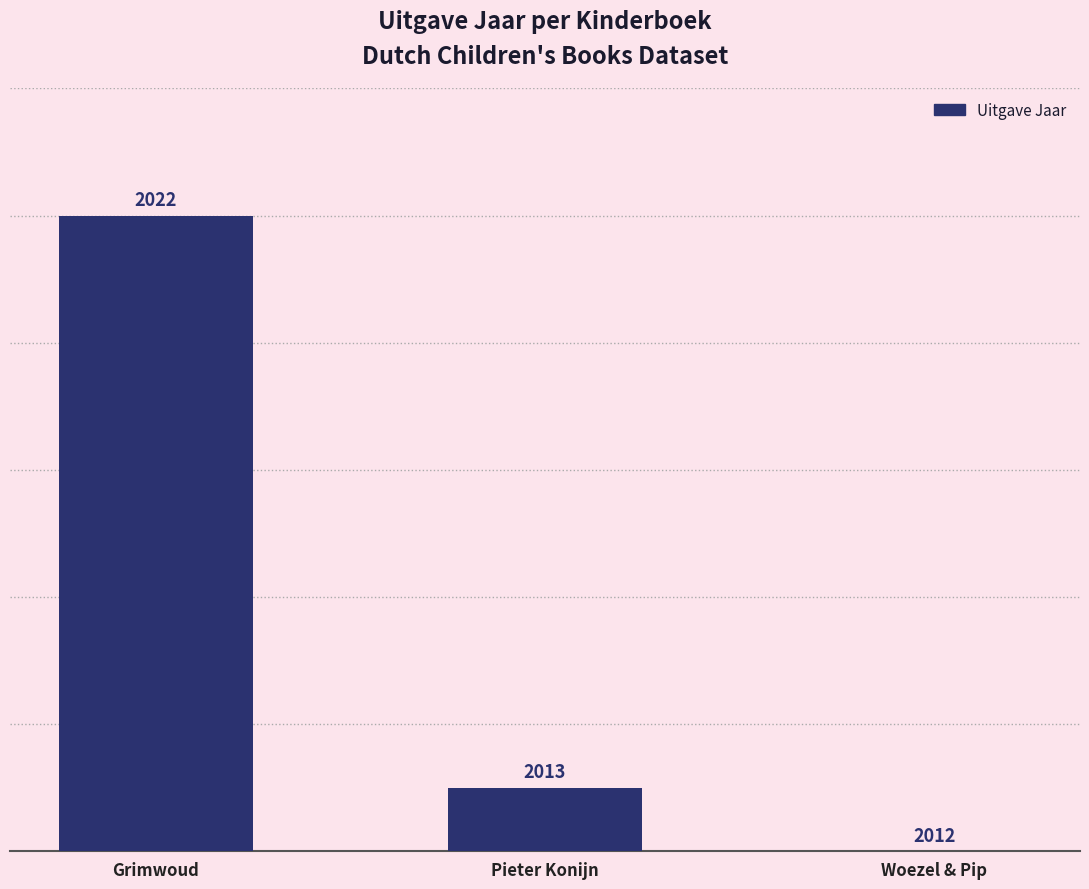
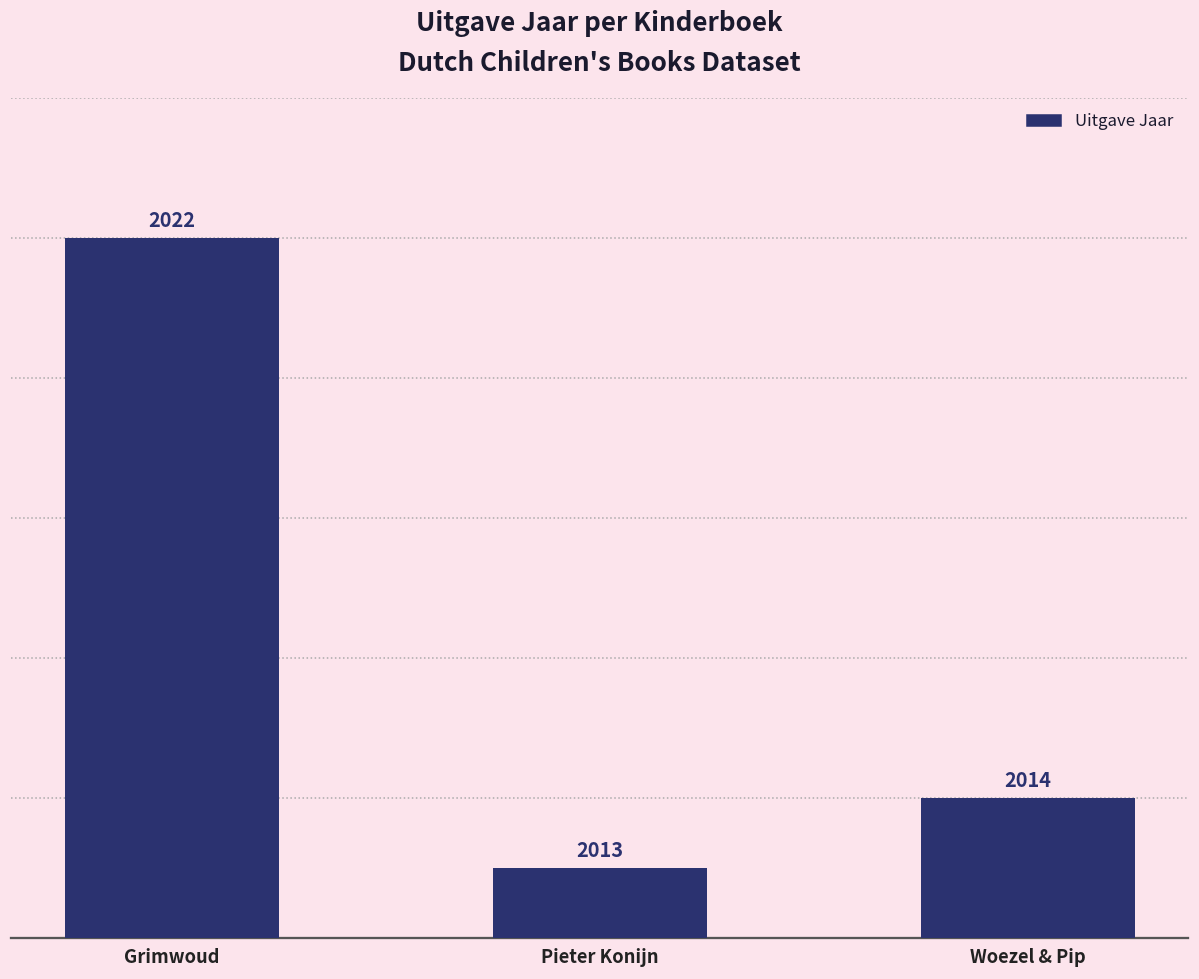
Woezel & Pip: 2012 -> 2014
